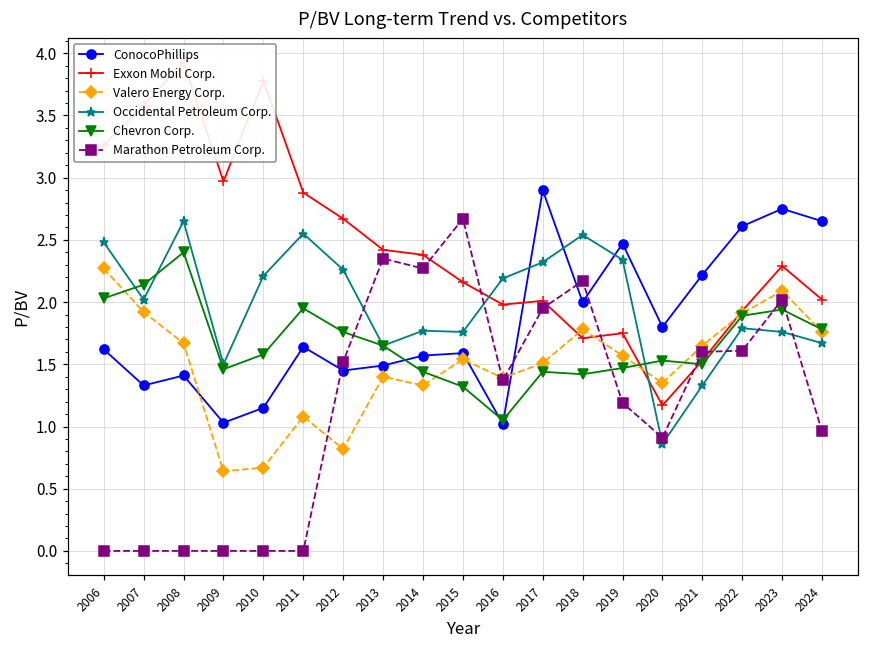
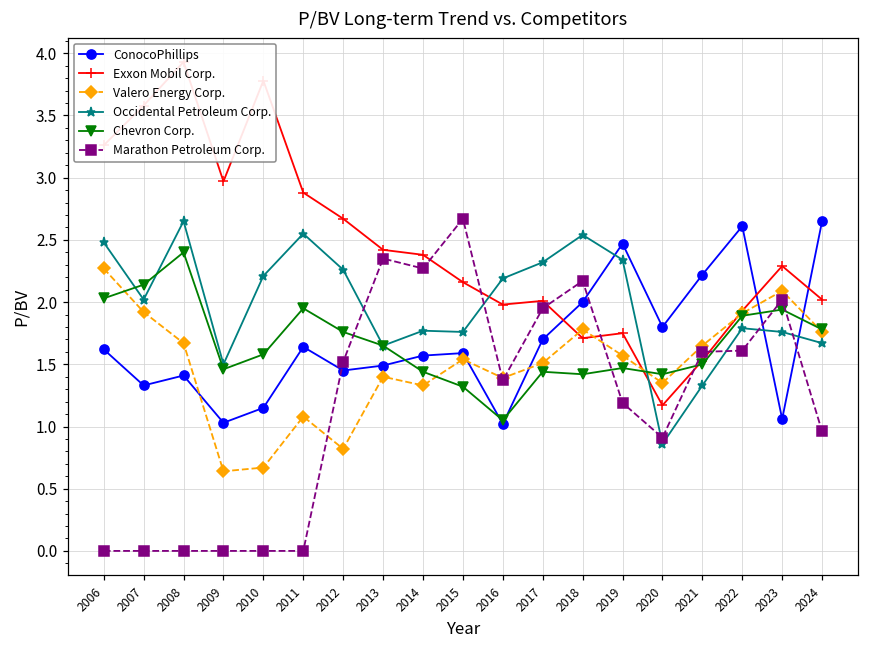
ConocoPhillips, 2017: 2.9 -> 1.7
Chevron Corp., 2020: 1.53 -> 1.42
ConocoPhillips, 2023: 2.75 -> 1.06
